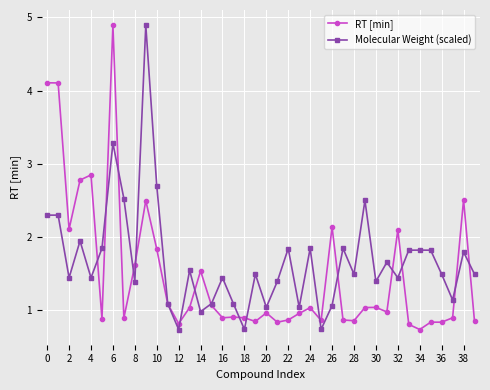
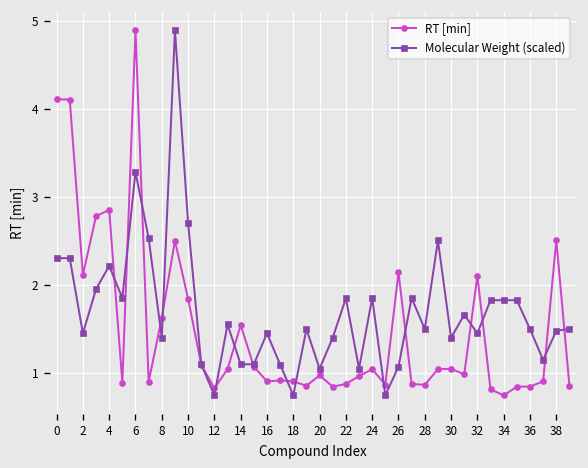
Molecular Weight (scaled), 4: 1.4 -> 2.2
Molecular Weight (scaled), 14: 1.0 -> 1.1
Molecular Weight (scaled), 38: 1.8 -> 1.5
